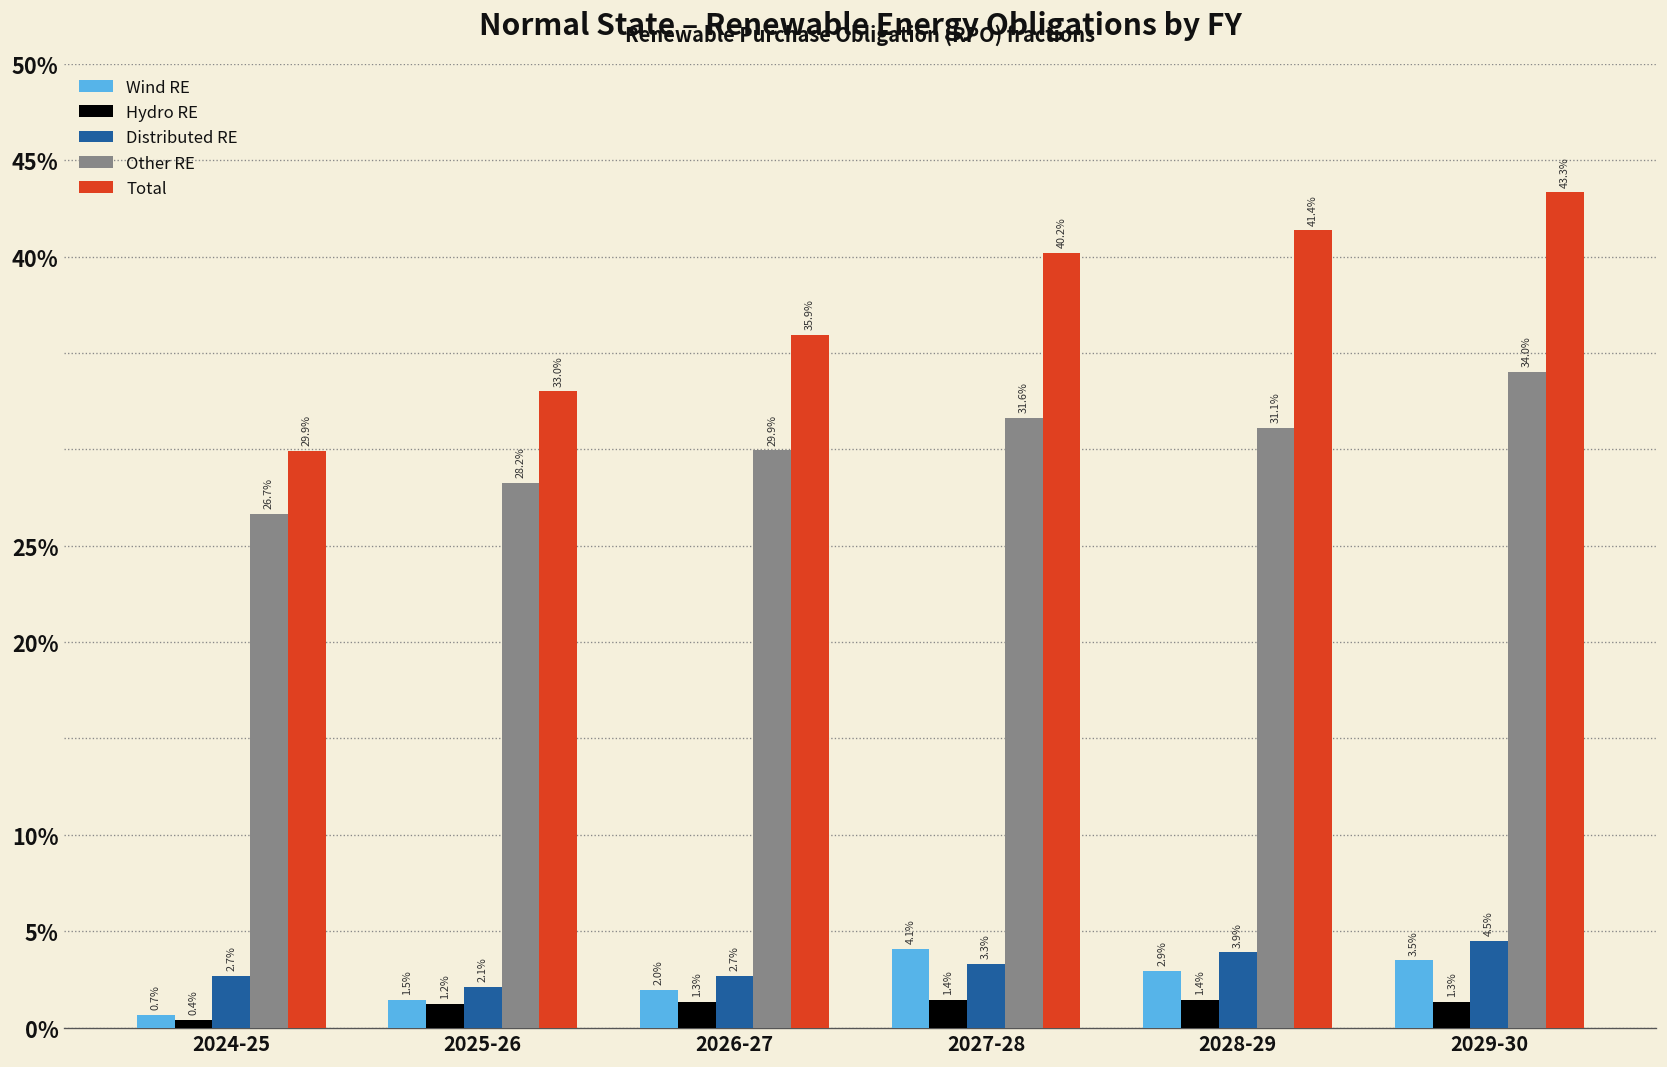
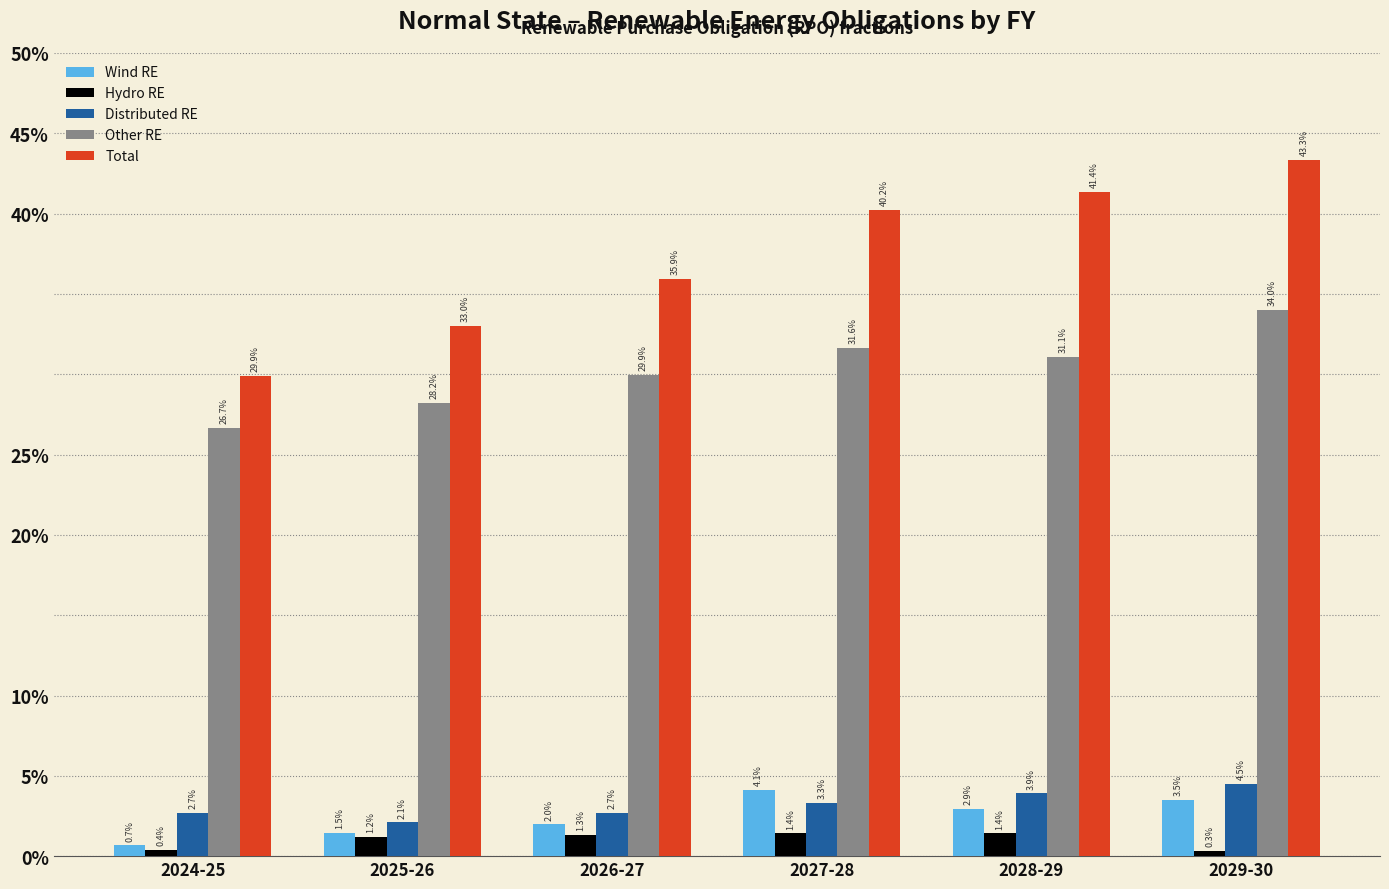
Hydro RE, 2029-30: 1.3% -> 0.3%
